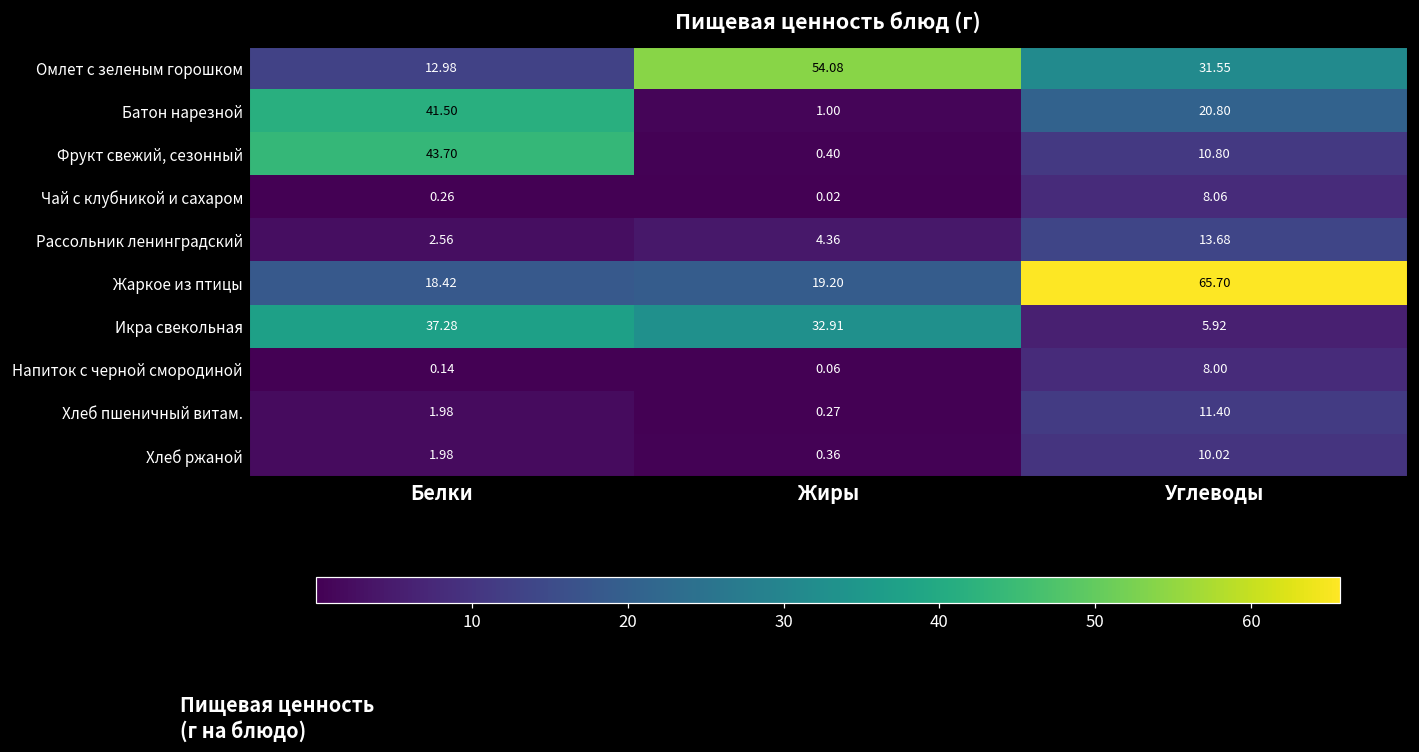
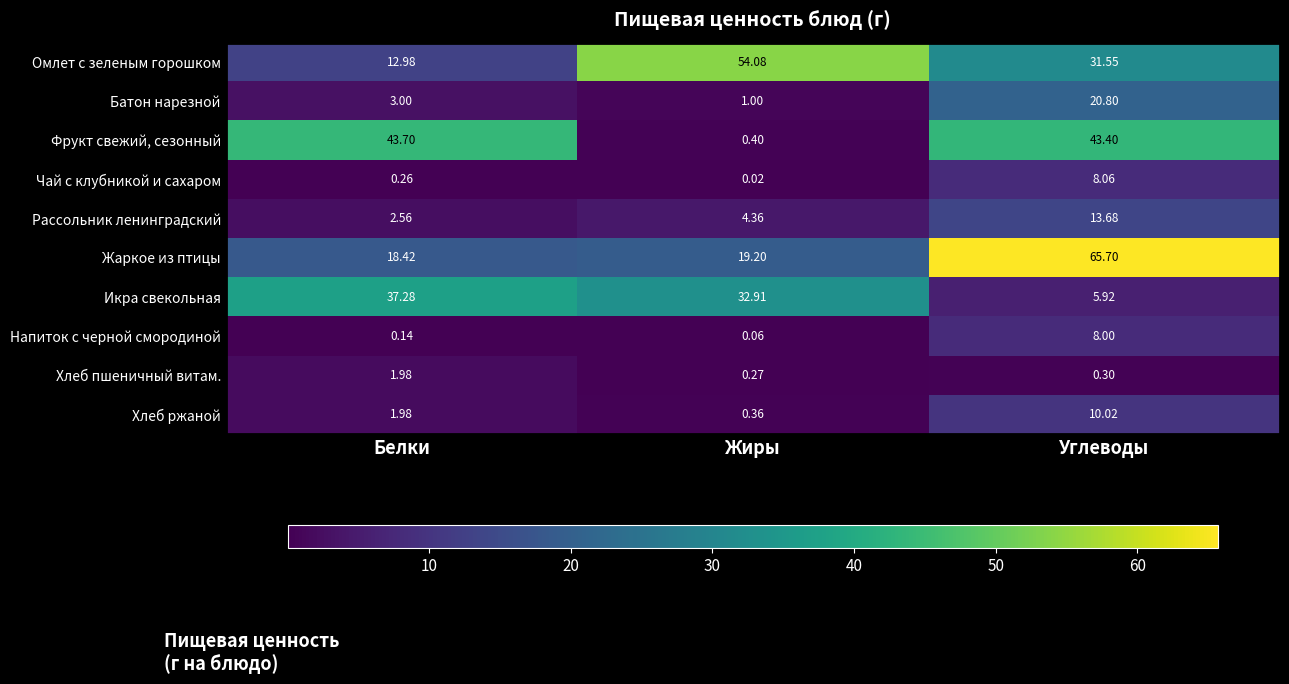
Батон нарезной, Белки: 41.50 -> 3.00
Фрукт свежий, сезонный, Углеводы: 10.80 -> 43.40
Хлеб пшеничный витам., Углеводы: 11.40 -> 0.30
